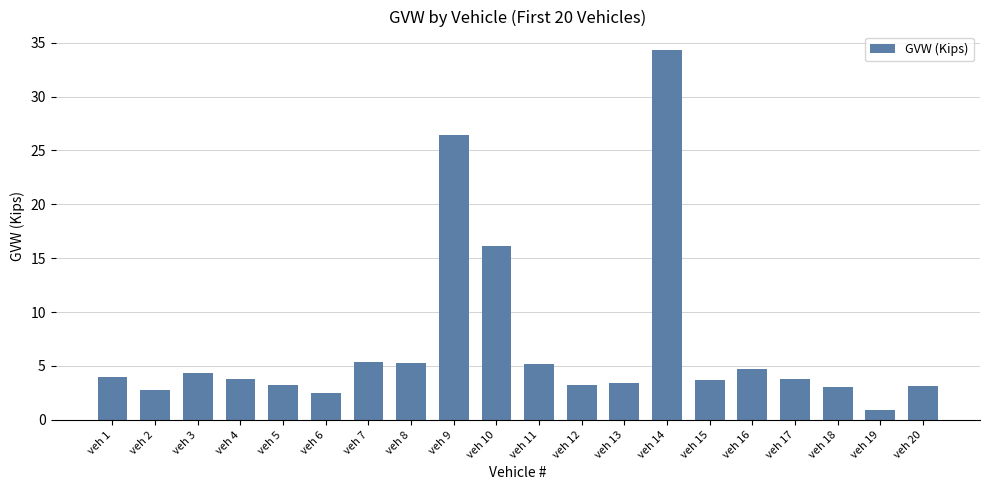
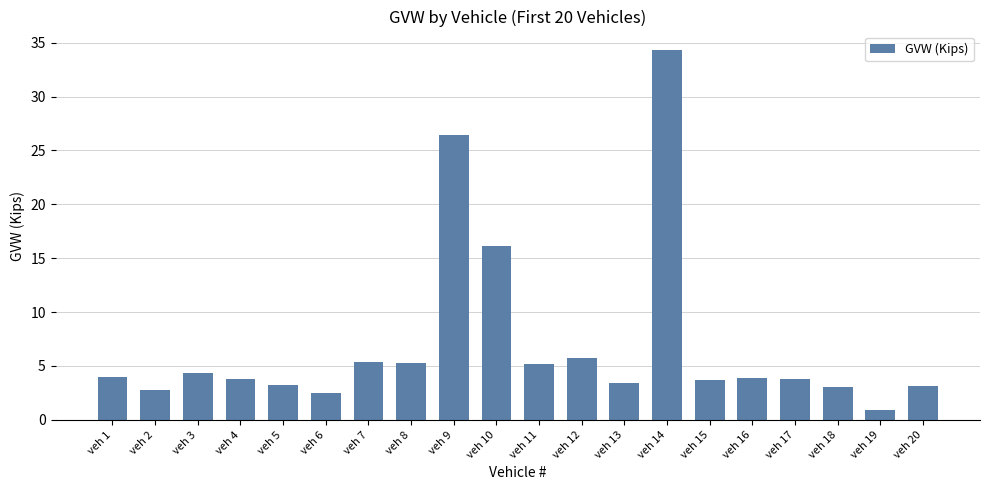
veh 12: 3.3 -> 5.8
veh 16: 4.7 -> 3.9
